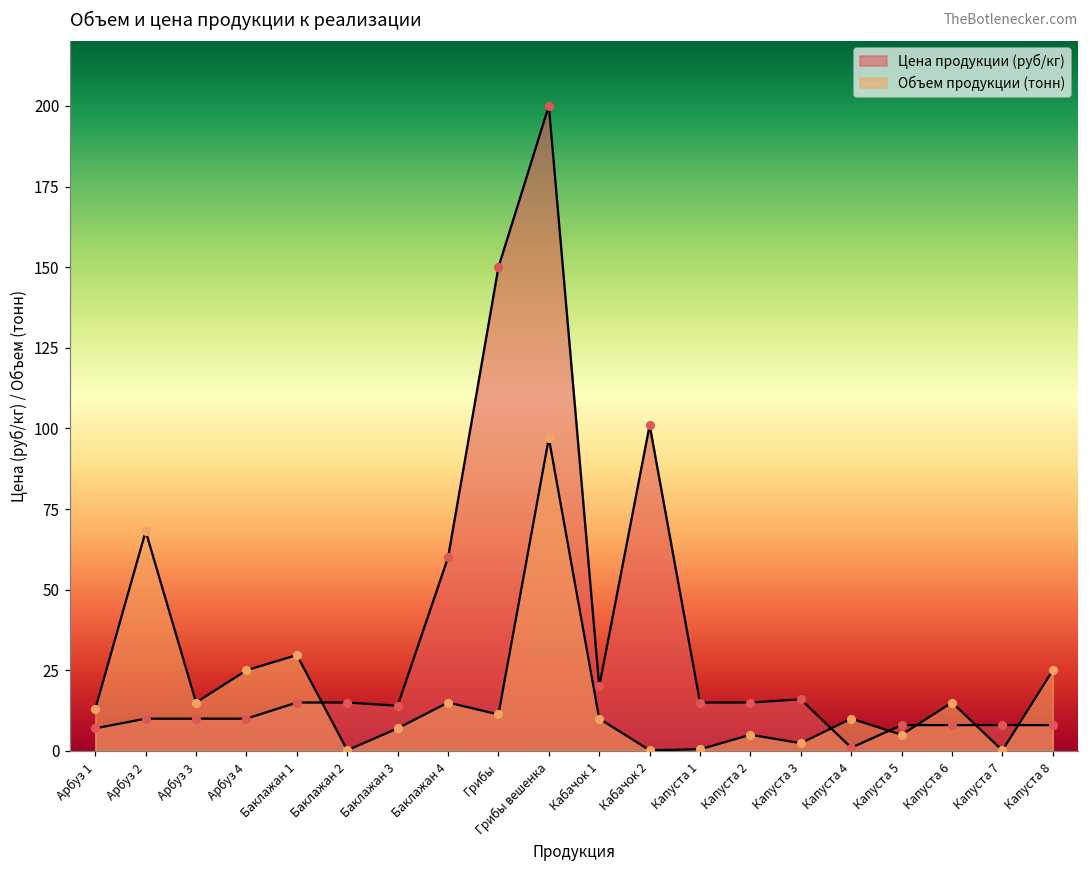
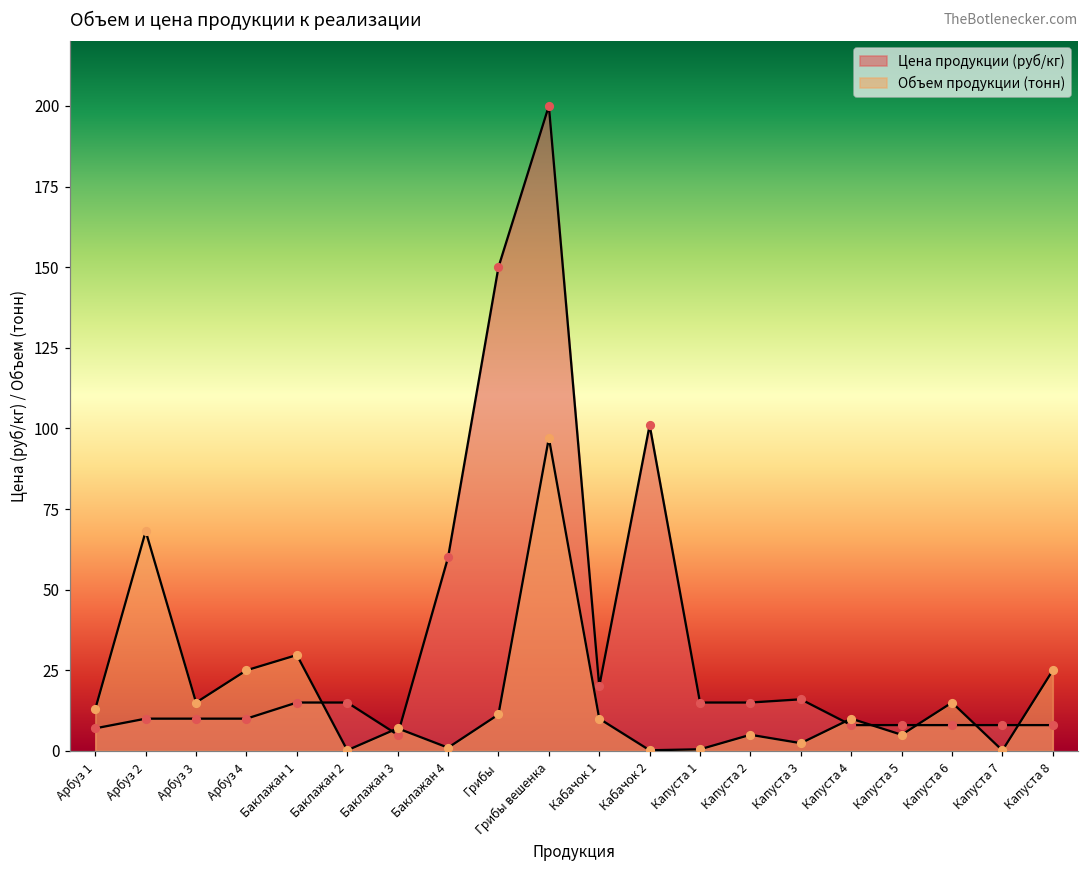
Цена продукции (руб/кг), Баклажан 3: 14 -> 5
Объем продукции (тонн), Баклажан 4: 15 -> 1
Цена продукции (руб/кг), Капуста 4: 1 -> 8
